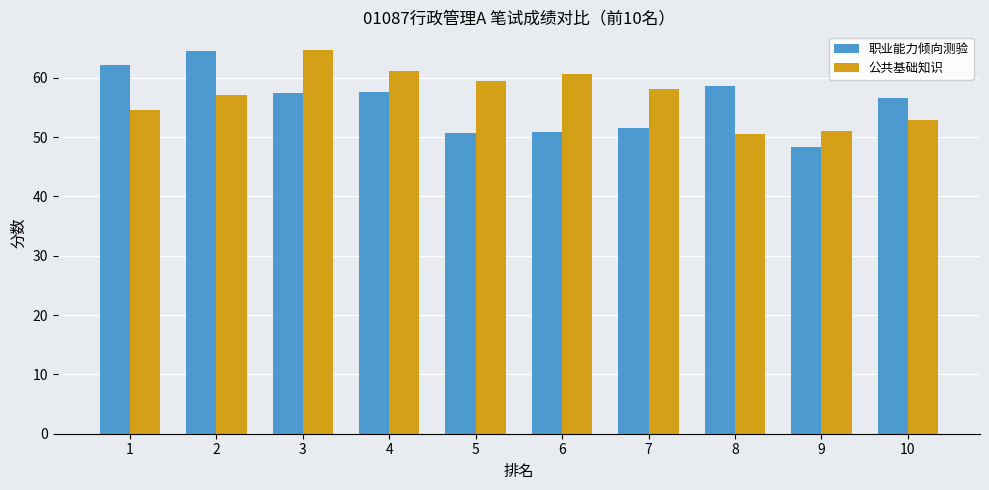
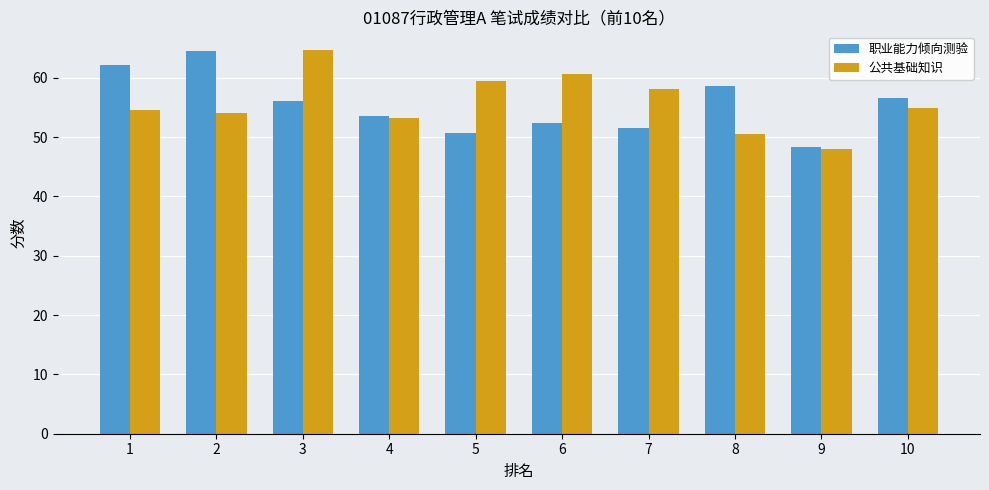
公共基础知识, 2: 57 -> 54
职业能力倾向测验, 3: 58 -> 56
职业能力倾向测验, 4: 58 -> 54
公共基础知识, 4: 61 -> 53
职业能力倾向测验, 6: 51 -> 52
公共基础知识, 9: 51 -> 48
公共基础知识, 10: 53 -> 55
